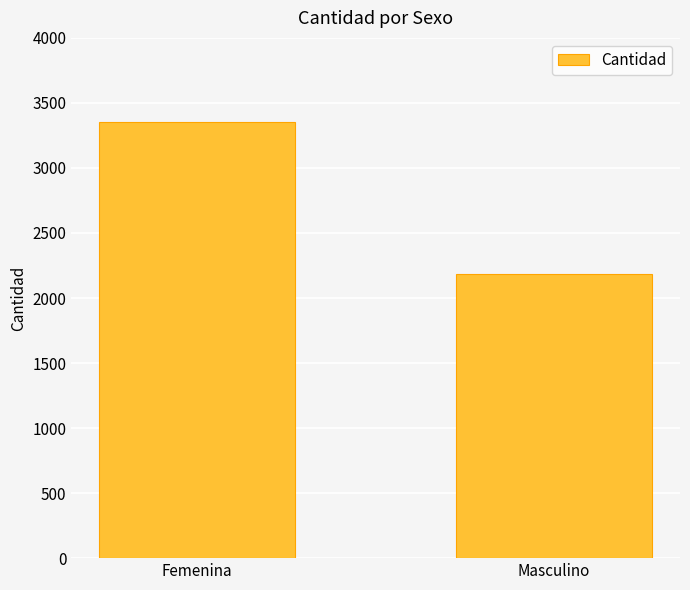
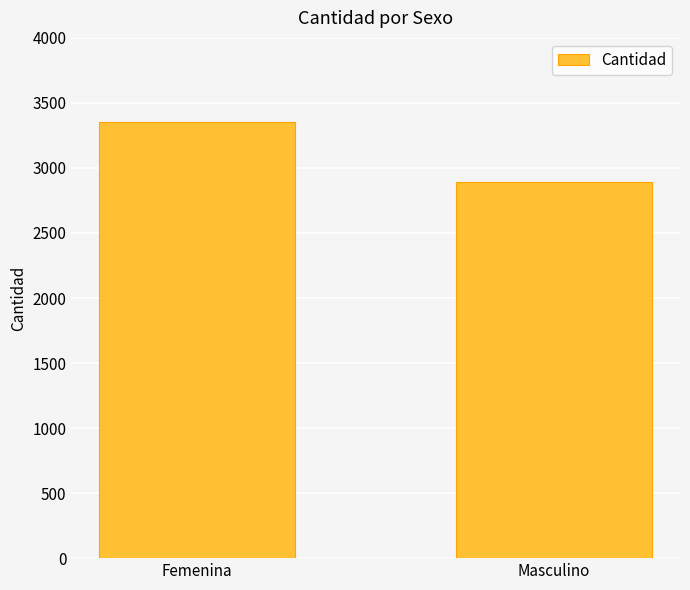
Masculino: 2180 -> 2890
